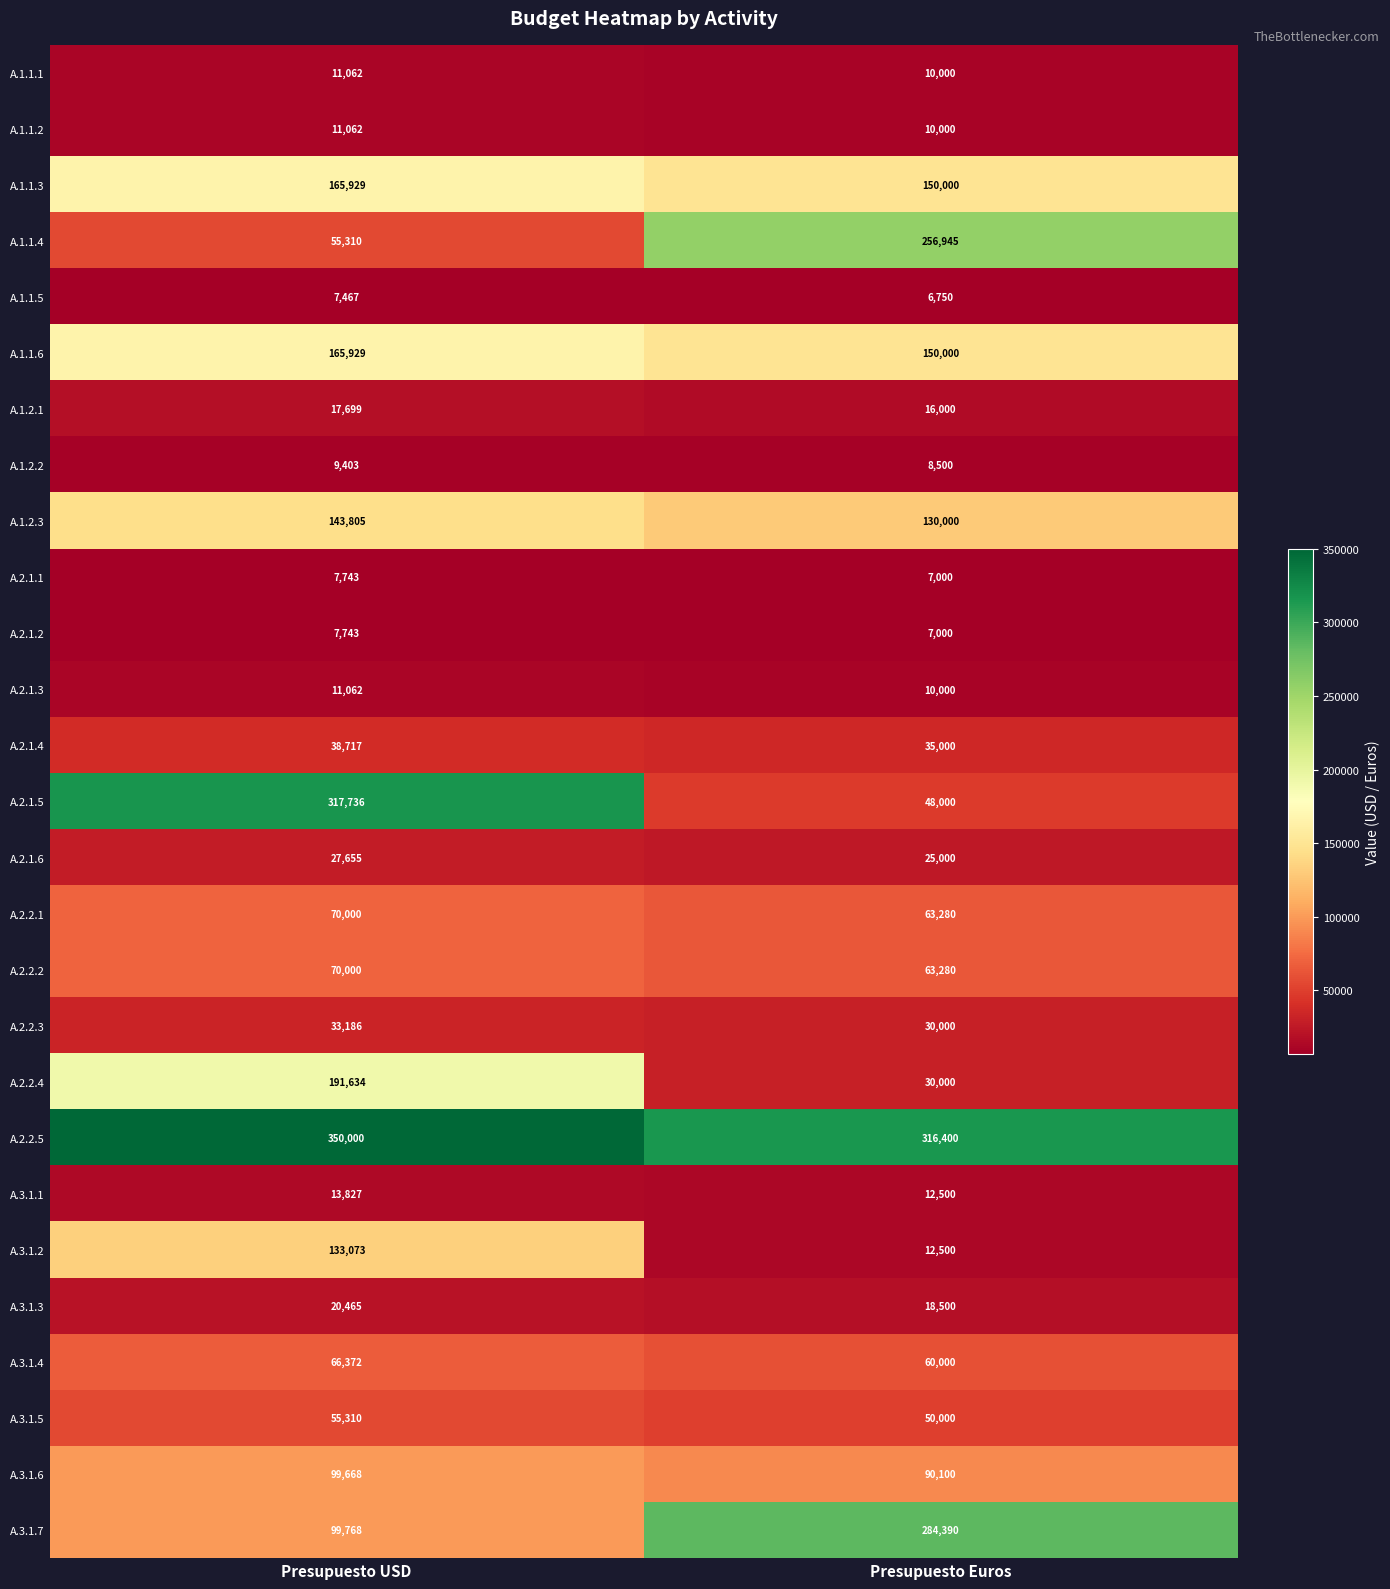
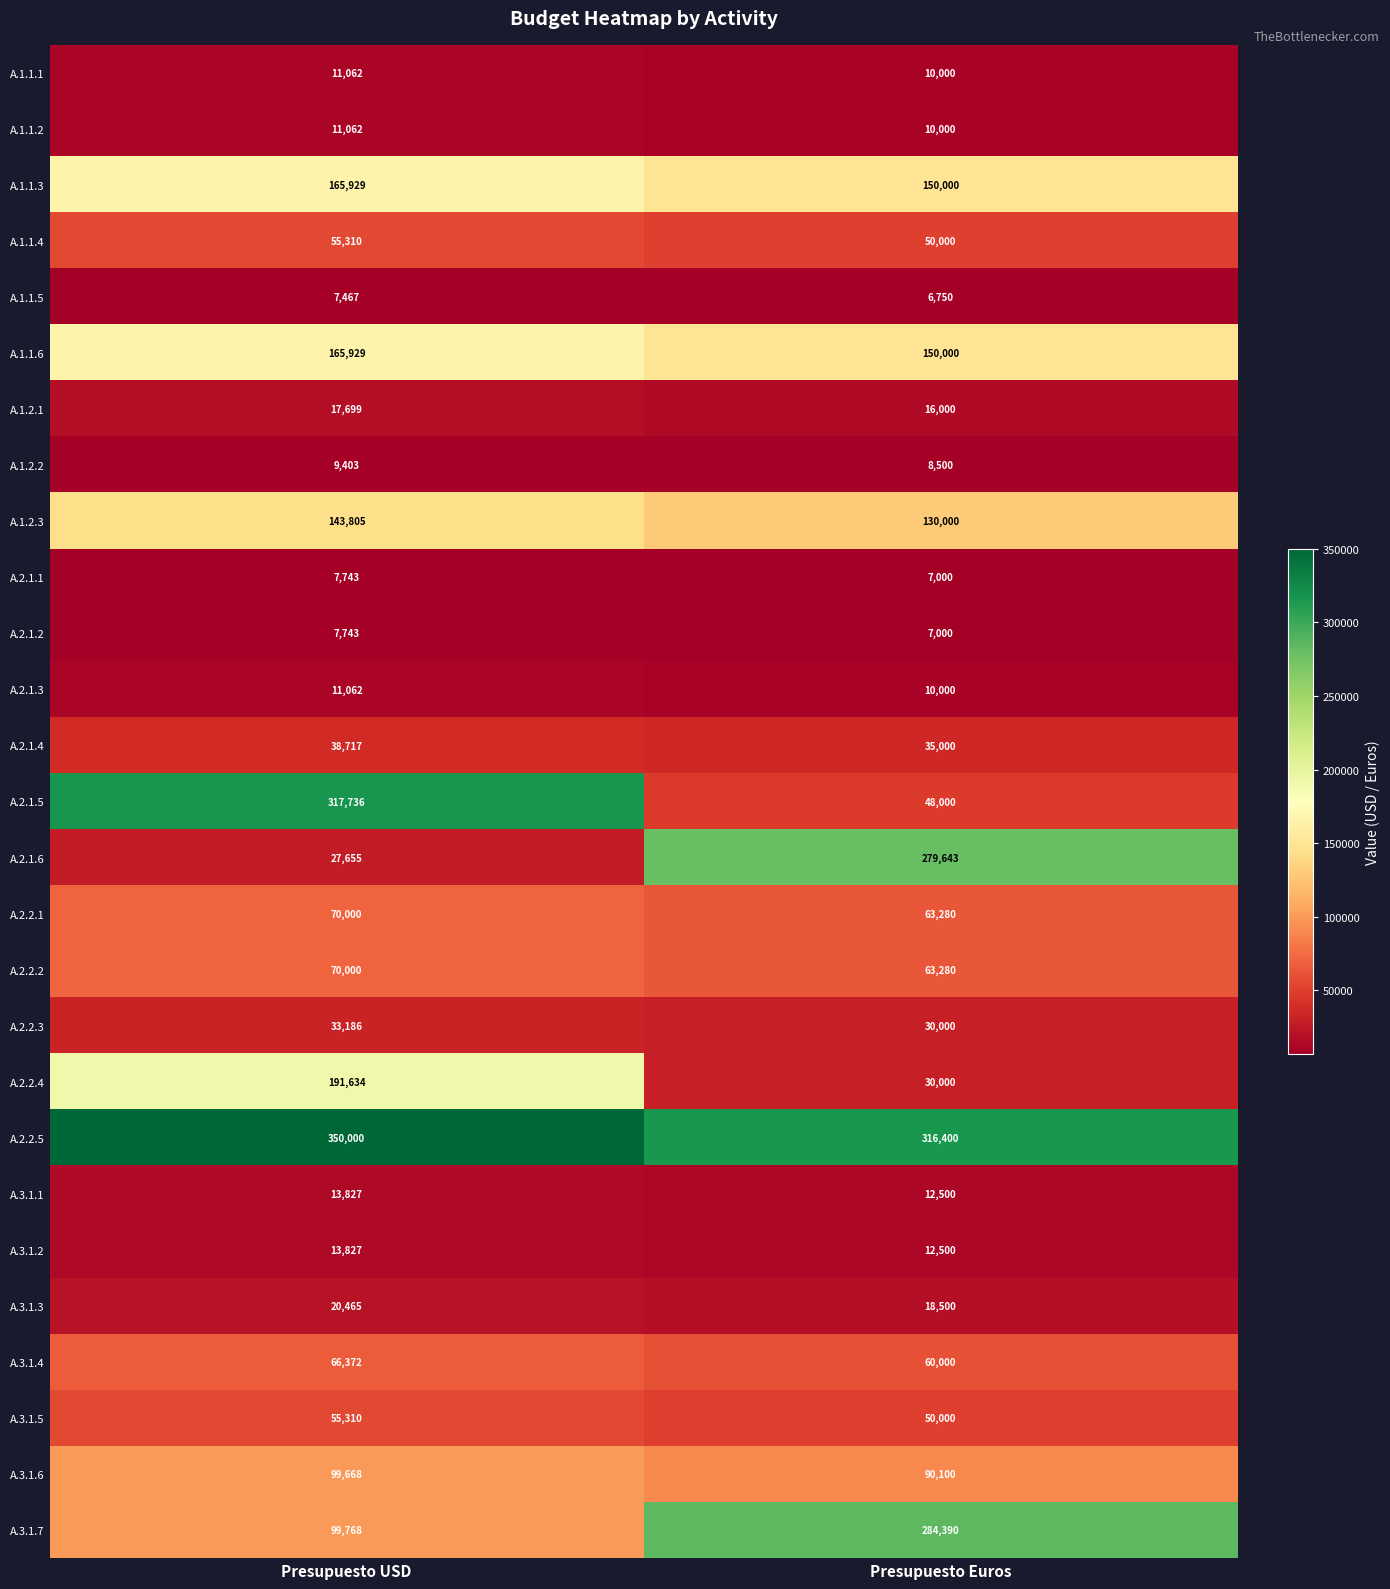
A.1.1.4, Presupuesto Euros: 256,945 -> 50,000
A.2.1.6, Presupuesto Euros: 25,000 -> 279,643
A.3.1.2, Presupuesto USD: 133,073 -> 13,827
